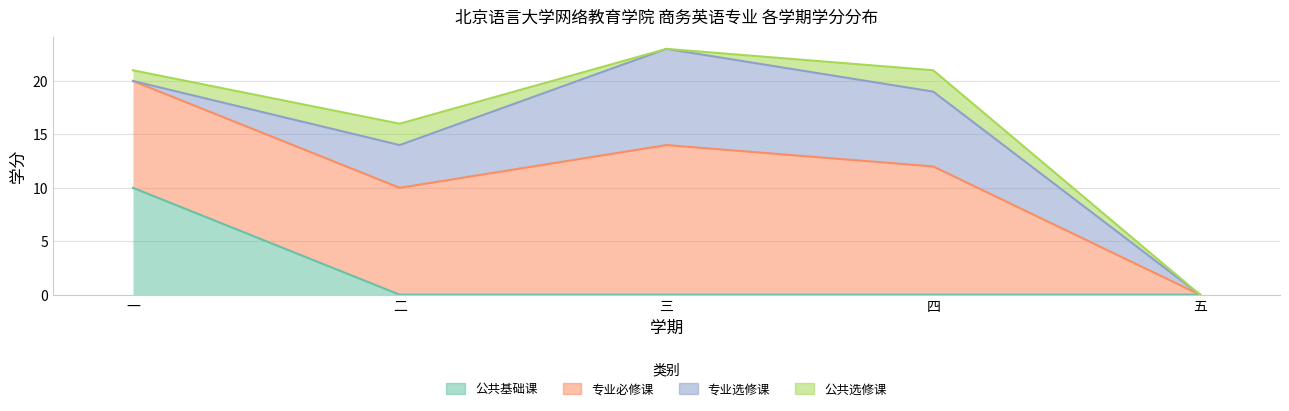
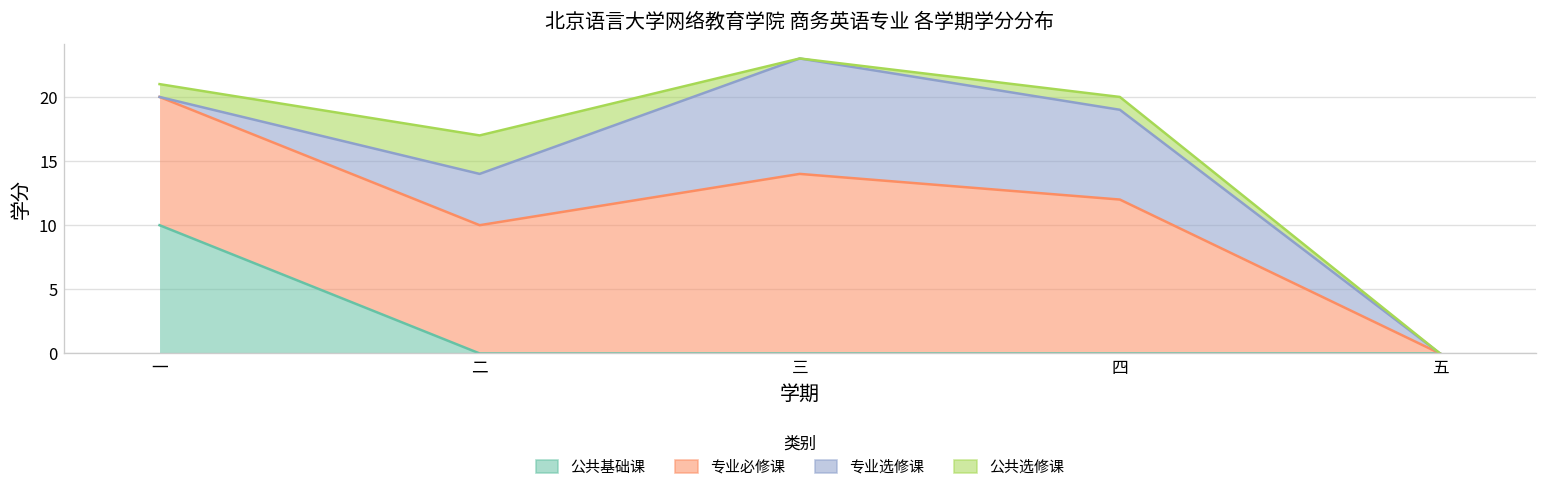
公共选修课, 二: 2 -> 3
公共选修课, 四: 2 -> 1
